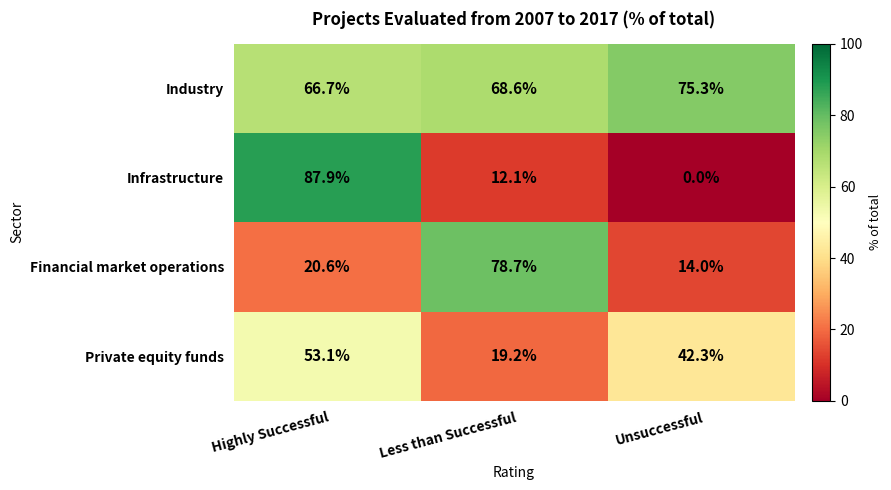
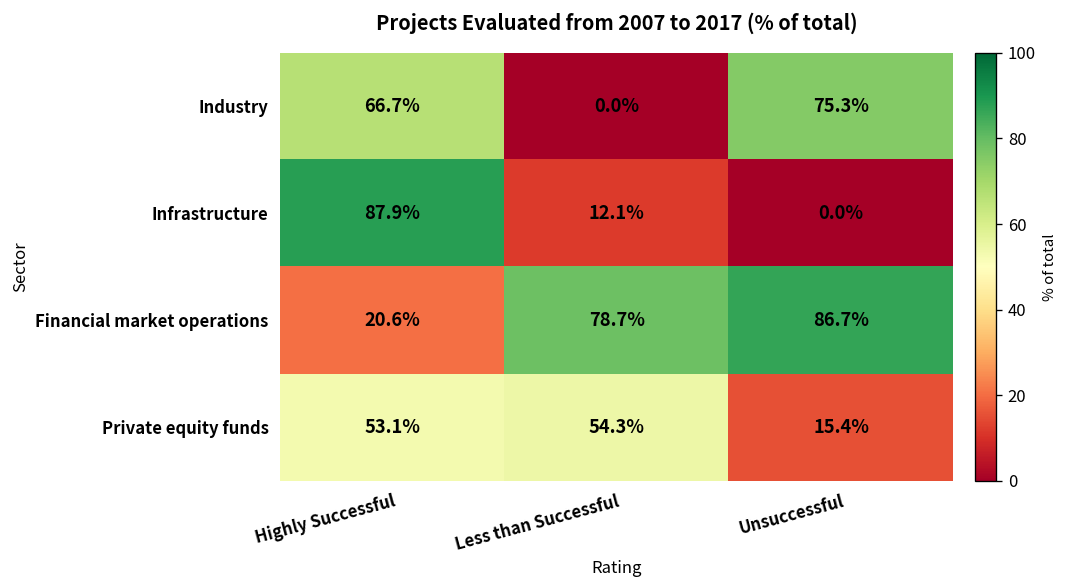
Industry, Less than Successful: 68.6% -> 0.0%
Financial market operations, Unsuccessful: 14.0% -> 86.7%
Private equity funds, Less than Successful: 19.2% -> 54.3%
Private equity funds, Unsuccessful: 42.3% -> 15.4%
